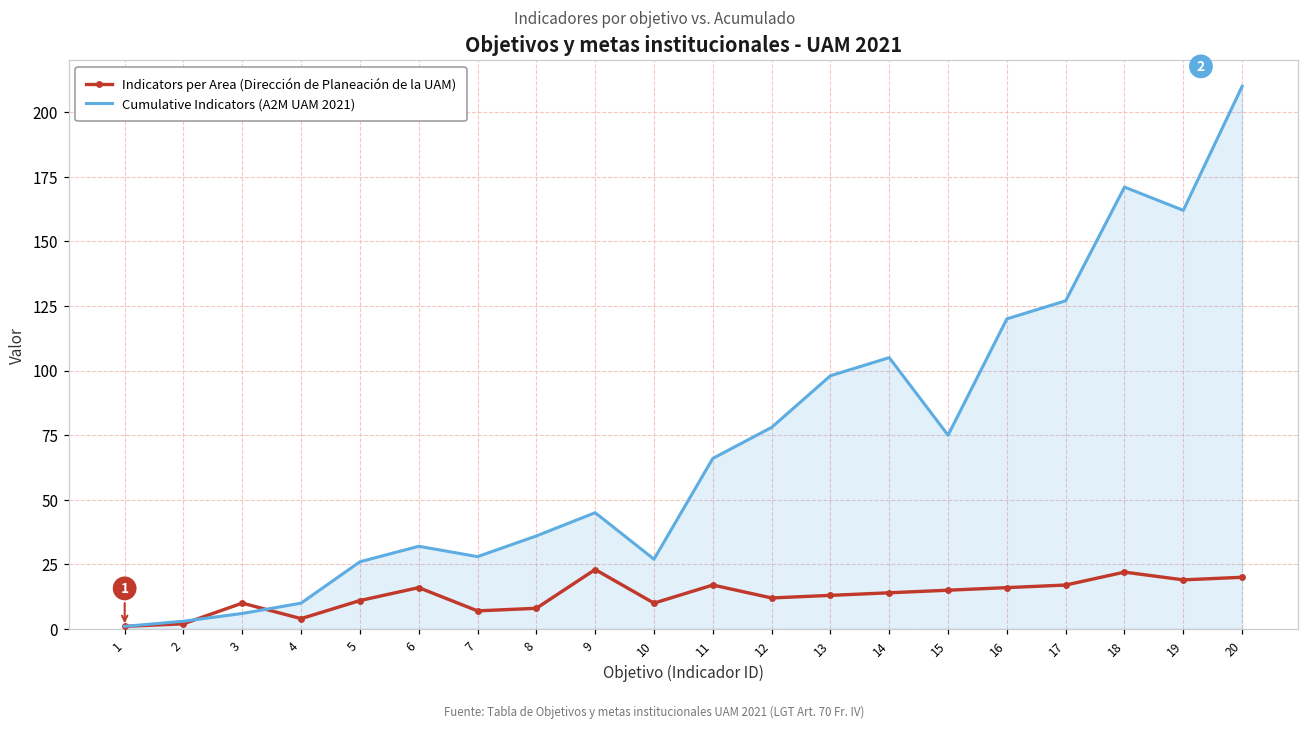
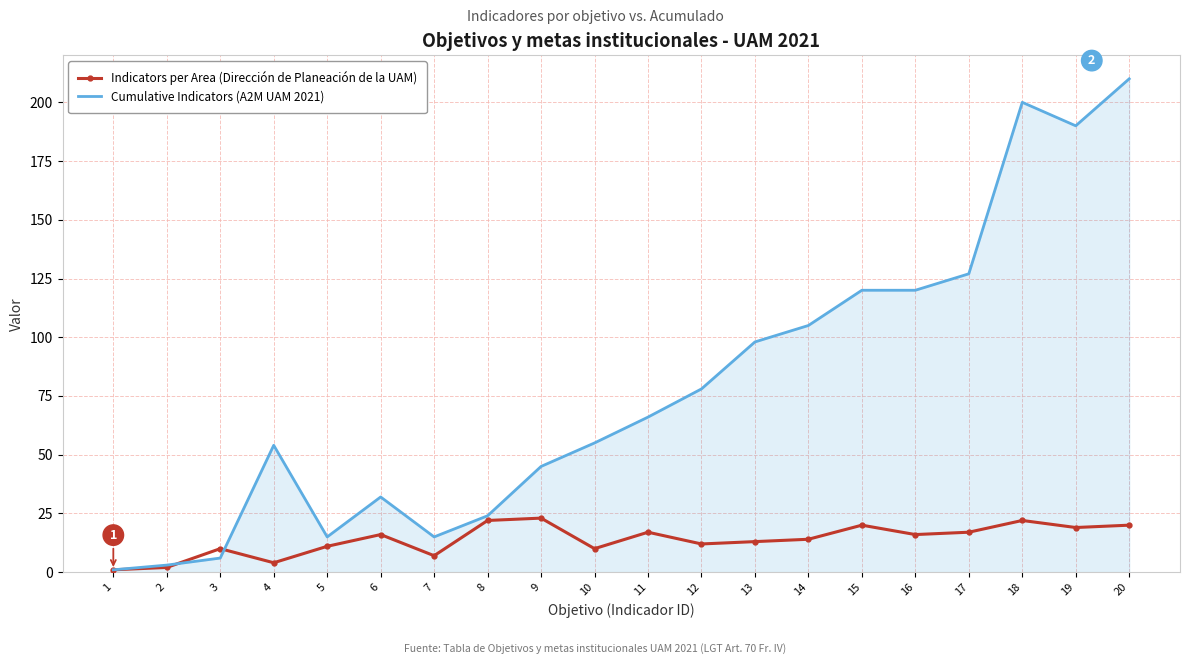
Cumulative Indicators (A2M UAM 2021), 4: 10 -> 54
Cumulative Indicators (A2M UAM 2021), 5: 26 -> 15
Cumulative Indicators (A2M UAM 2021), 7: 28 -> 15
Indicators per Area (Dirección de Planeación de la UAM), 8: 8 -> 22
Cumulative Indicators (A2M UAM 2021), 8: 36 -> 24
Cumulative Indicators (A2M UAM 2021), 10: 27 -> 55
Indicators per Area (Dirección de Planeación de la UAM), 15: 15 -> 20
Cumulative Indicators (A2M UAM 2021), 15: 75 -> 120
Cumulative Indicators (A2M UAM 2021), 18: 171 -> 200
Cumulative Indicators (A2M UAM 2021), 19: 162 -> 190
